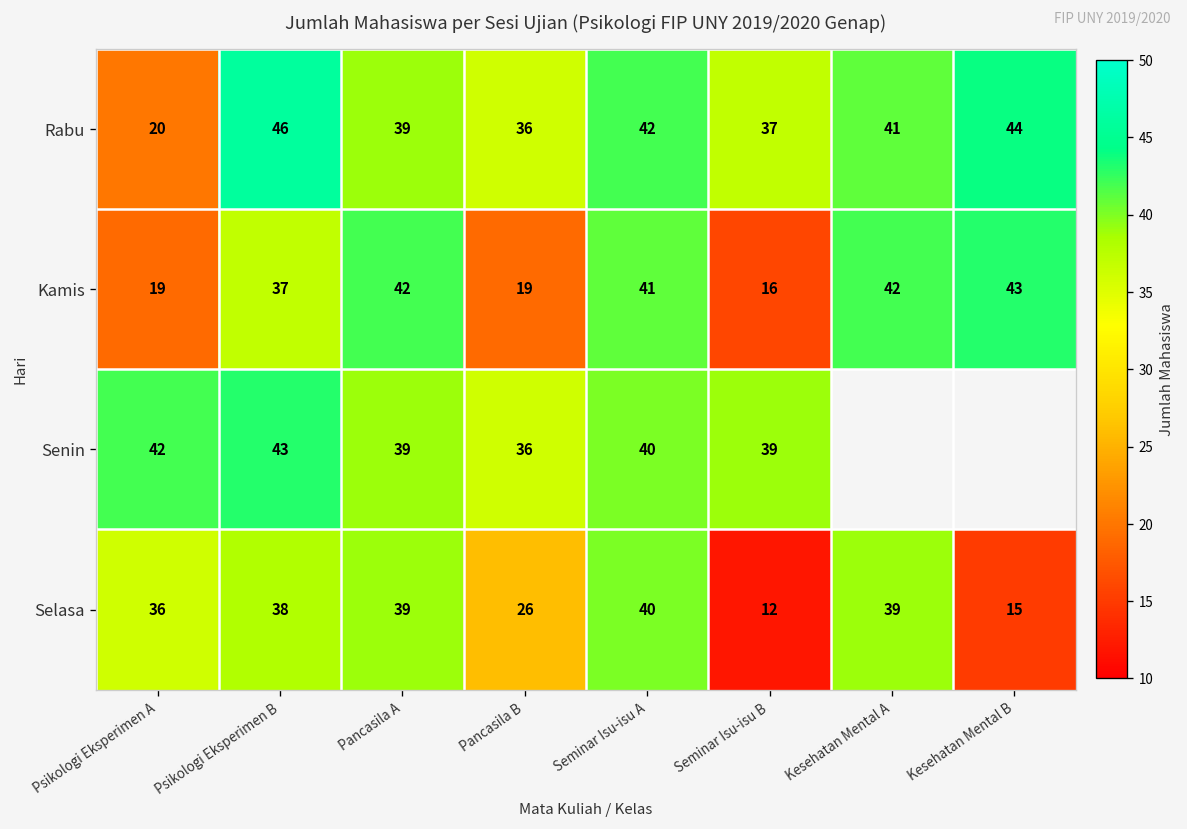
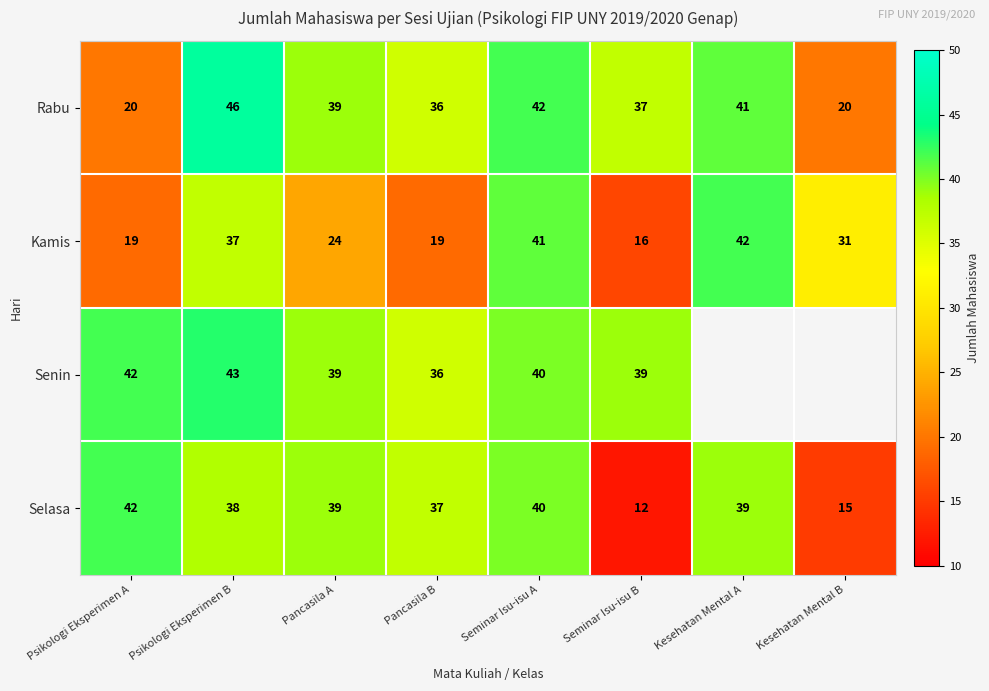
Rabu, Kesehatan Mental B: 44 -> 20
Kamis, Pancasila A: 42 -> 24
Kamis, Kesehatan Mental B: 43 -> 31
Selasa, Psikologi Eksperimen A: 36 -> 42
Selasa, Pancasila B: 26 -> 37
